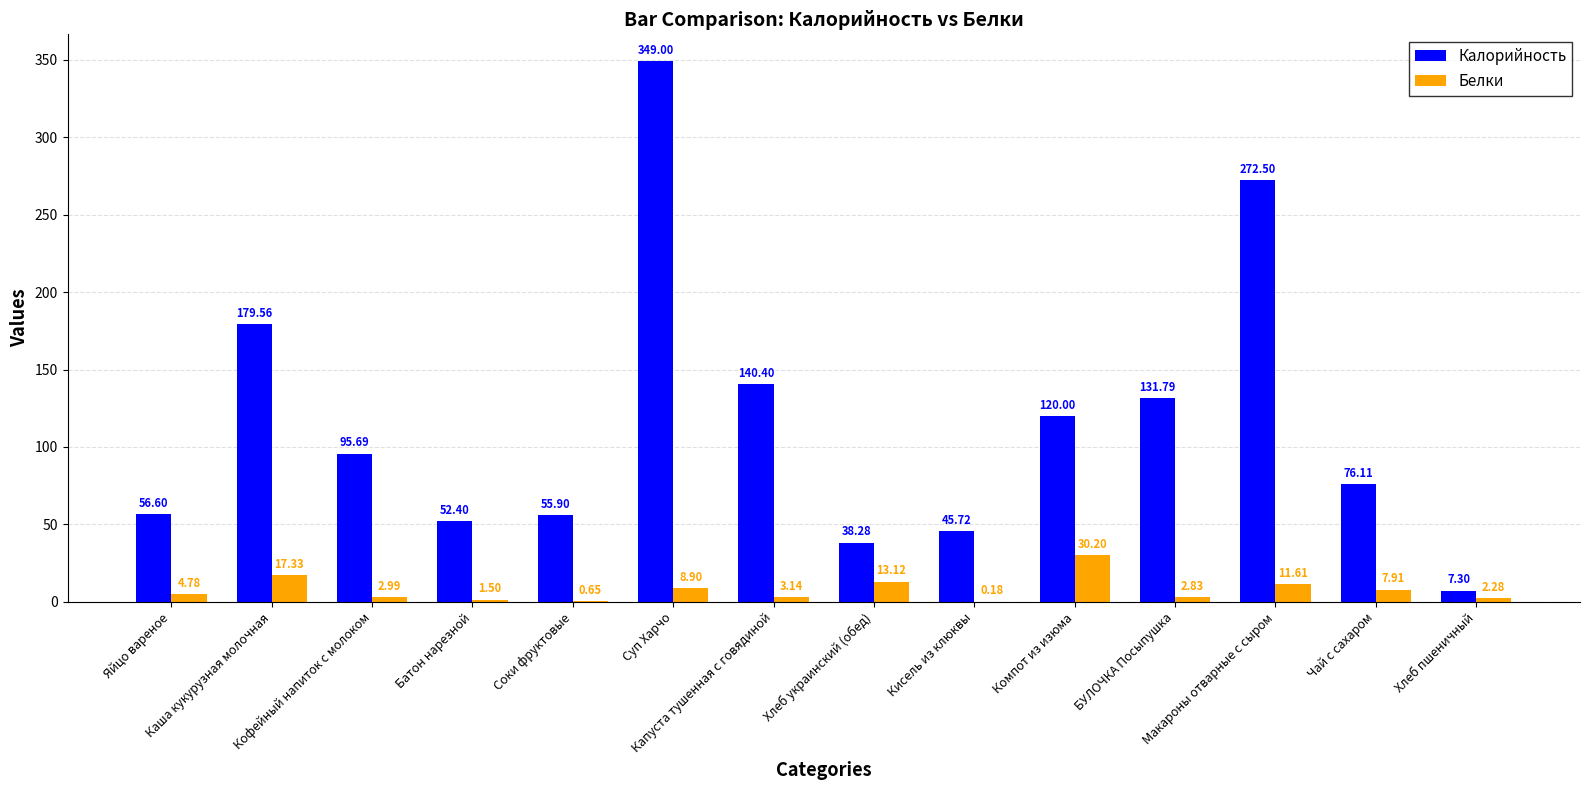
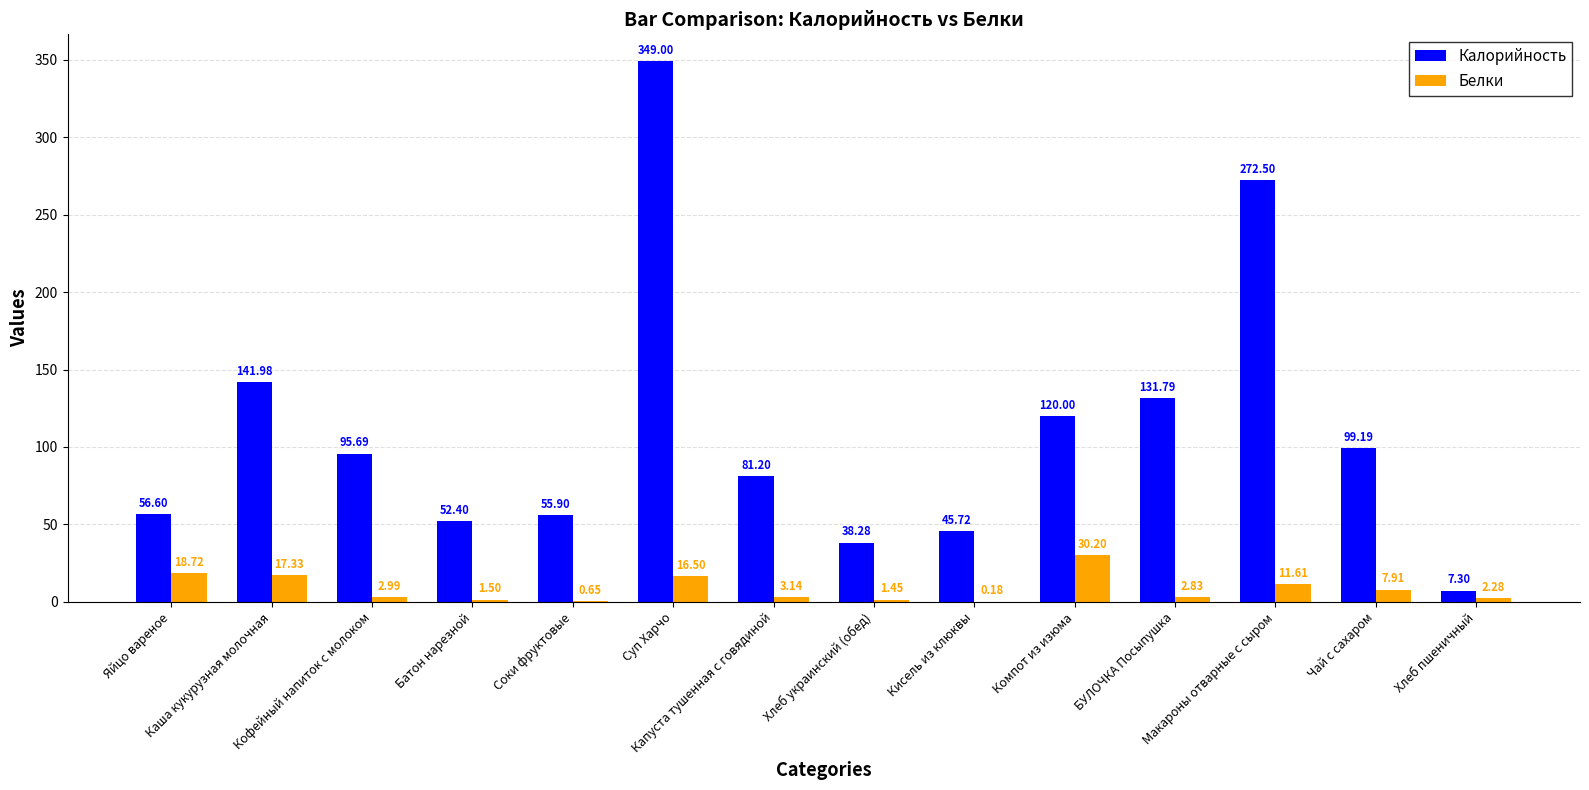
Белки, Яйцо вареное: 4.78 -> 18.72
Калорийность, Каша кукурузная молочная: 179.56 -> 141.98
Белки, Суп Харчо: 8.90 -> 16.50
Калорийность, Капуста тушенная с говядиной: 140.40 -> 81.20
Белки, Хлеб украинский (обед): 13.12 -> 1.45
Калорийность, Чай с сахаром: 76.11 -> 99.19
